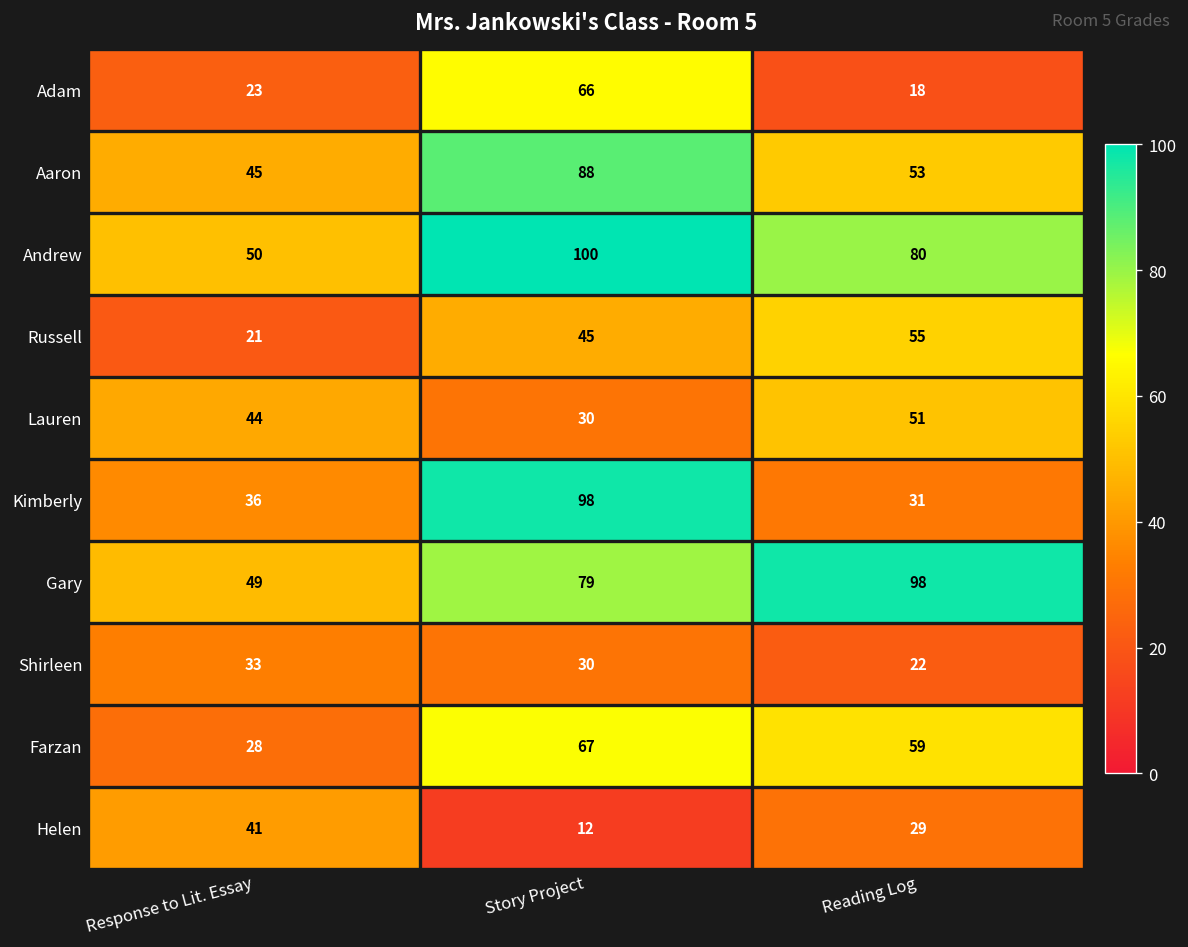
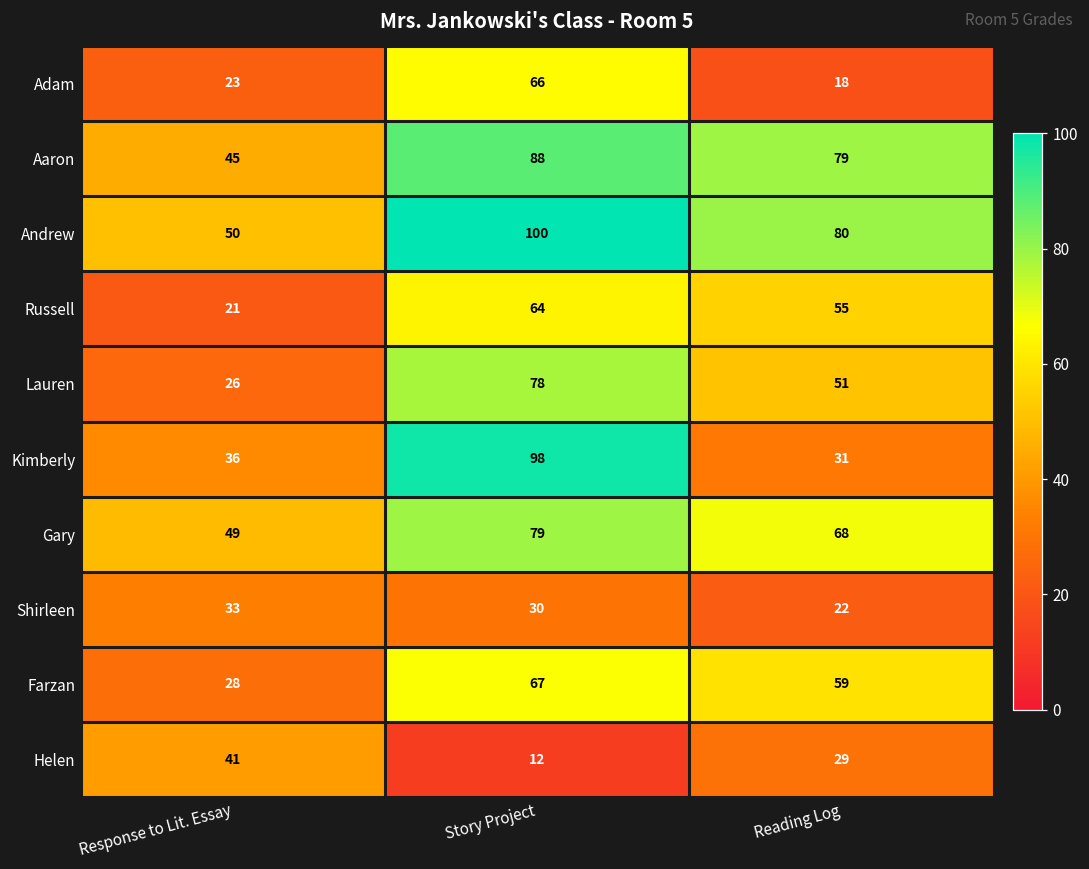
Aaron, Reading Log: 53 -> 79
Russell, Story Project: 45 -> 64
Lauren, Response to Lit. Essay: 44 -> 26
Lauren, Story Project: 30 -> 78
Gary, Reading Log: 98 -> 68
